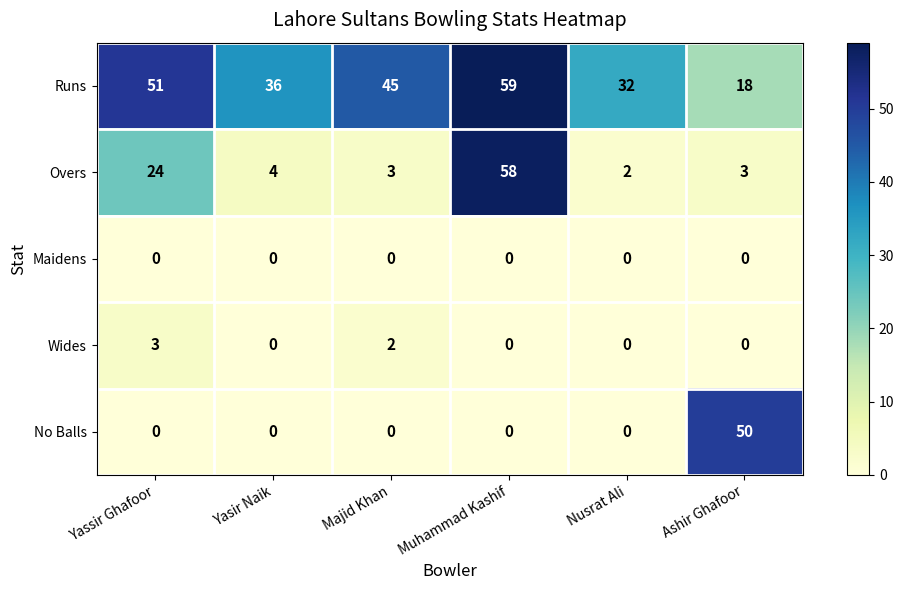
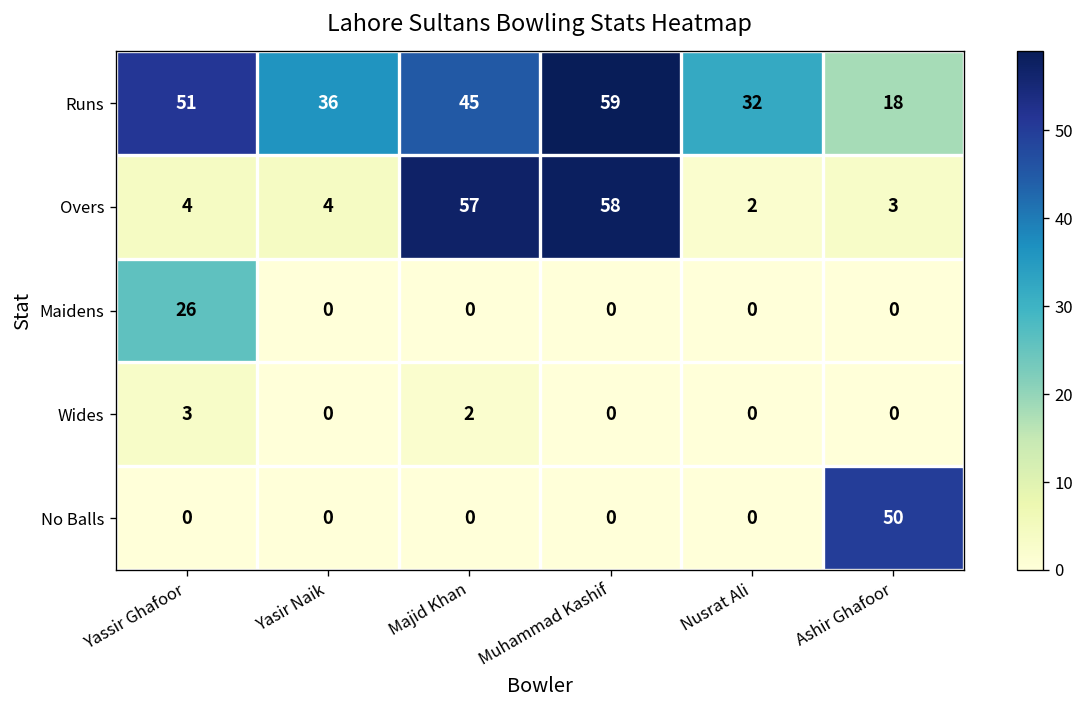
Overs, Yassir Ghafoor: 24 -> 4
Overs, Majid Khan: 3 -> 57
Maidens, Yassir Ghafoor: 0 -> 26
